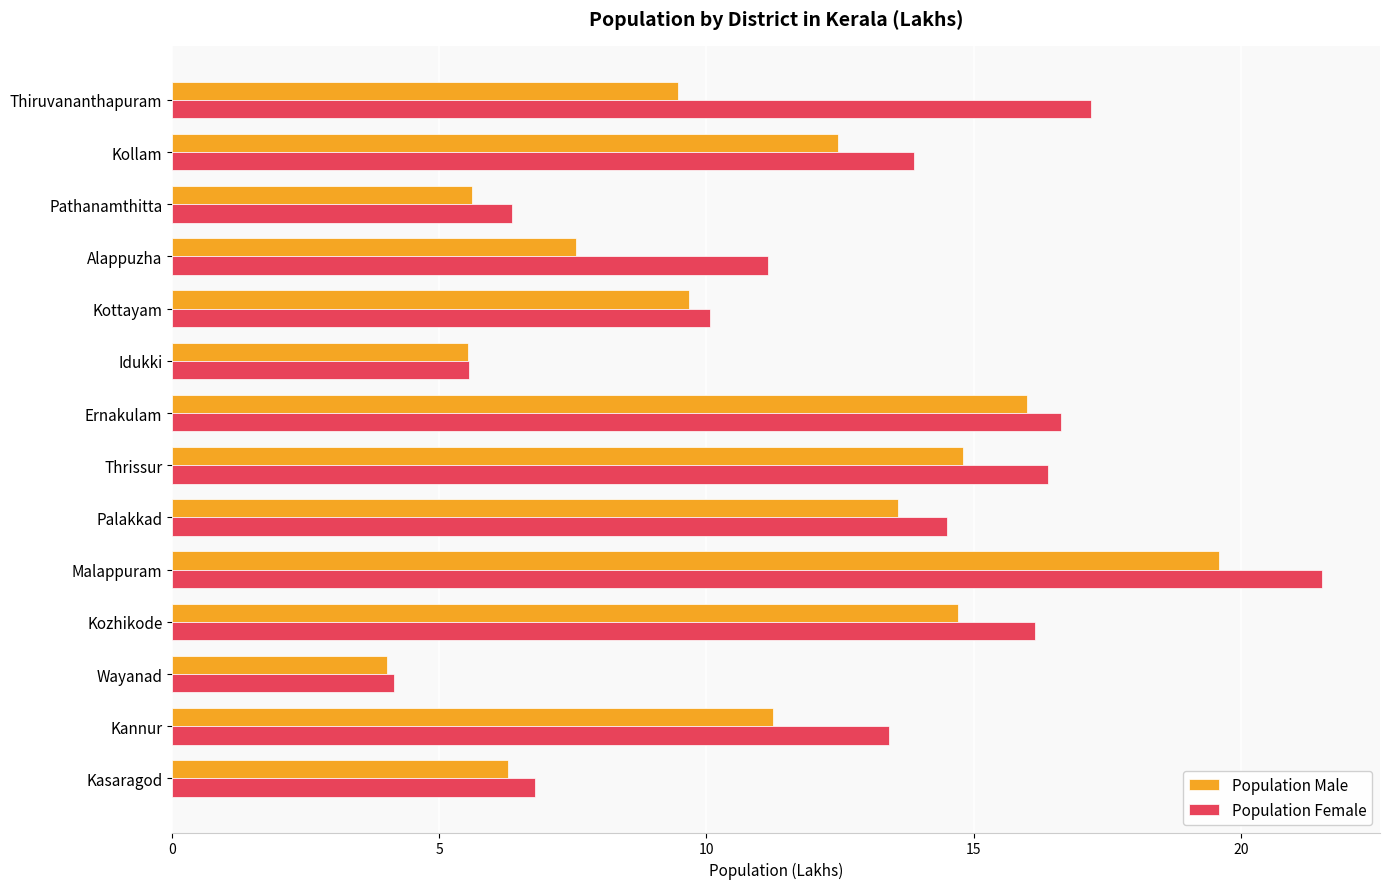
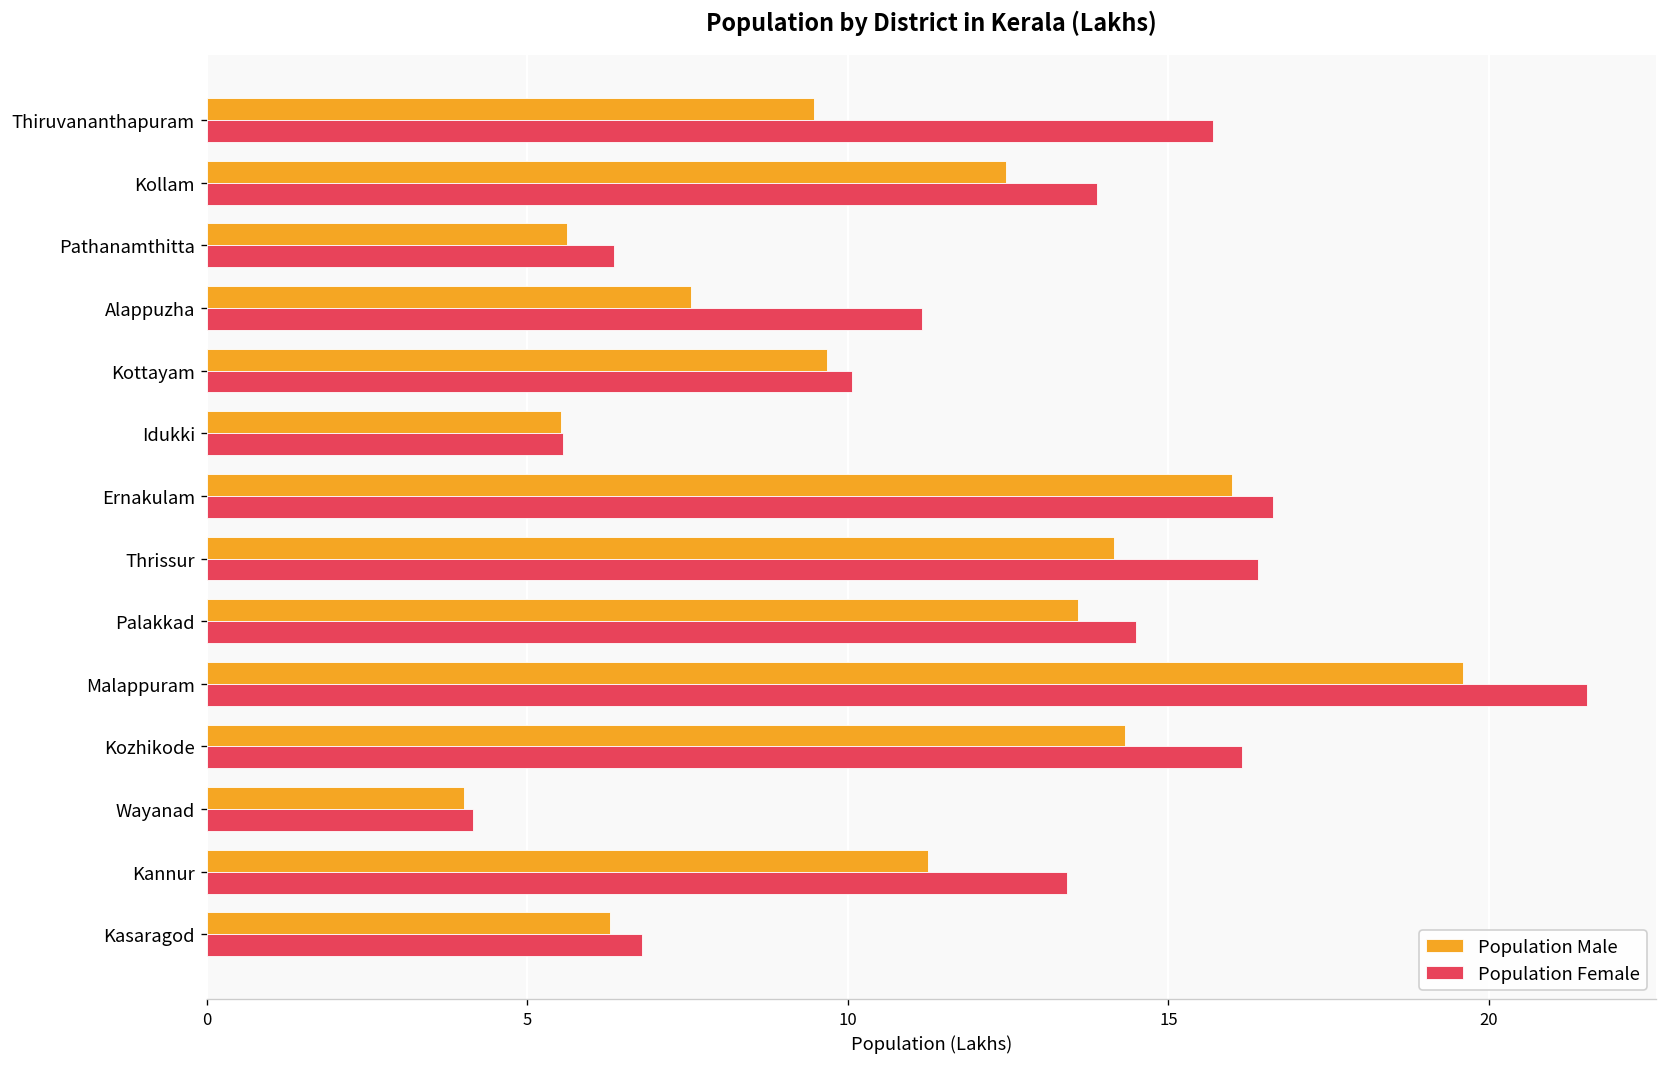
Population Female, Thiruvananthapuram: 17.2 -> 15.7
Population Male, Thrissur: 14.8 -> 14.2
Population Male, Kozhikode: 14.7 -> 14.3
